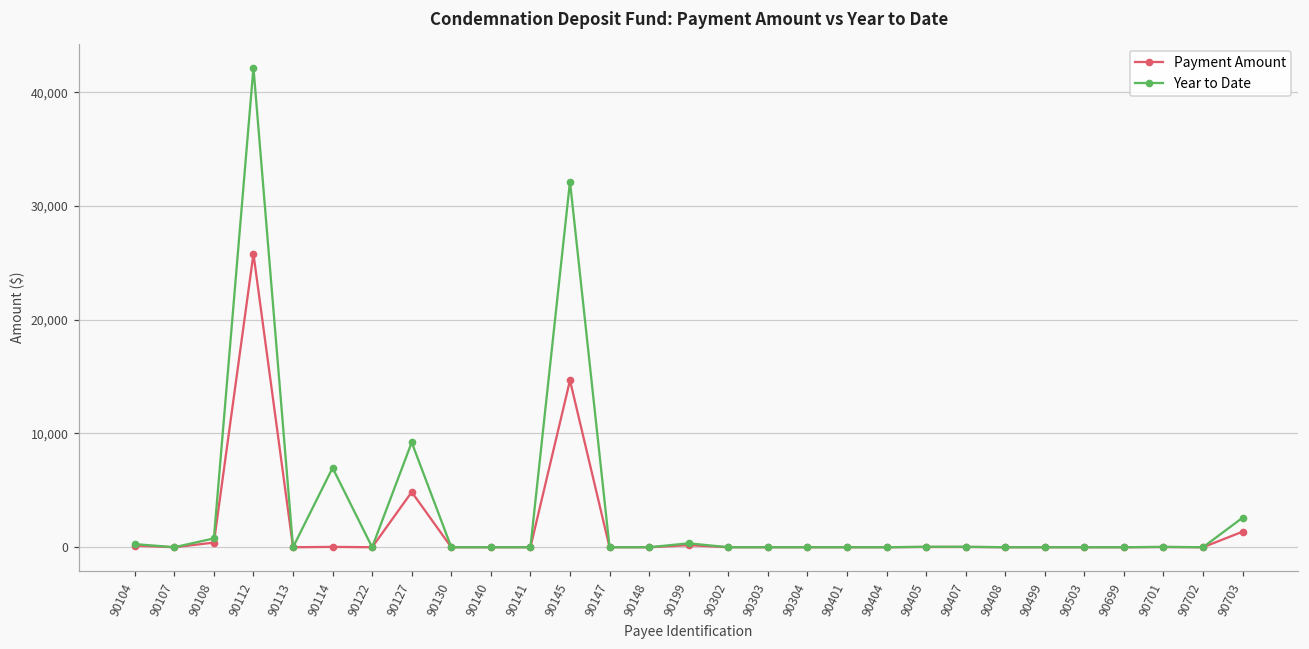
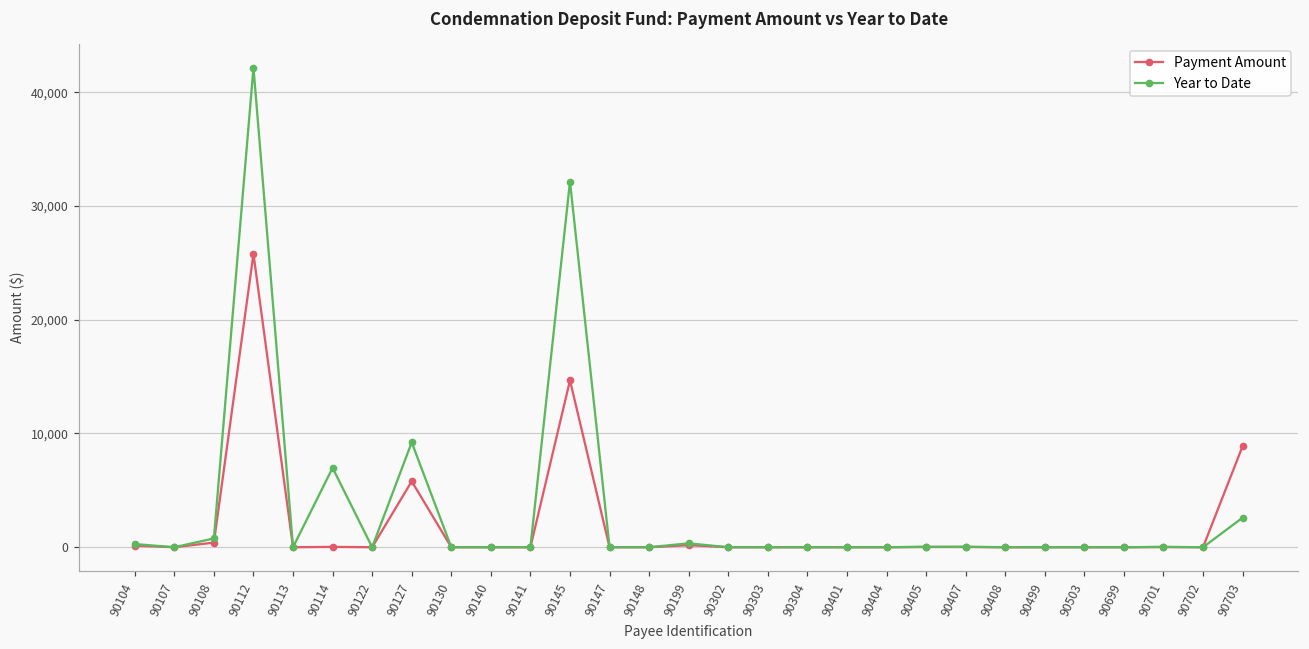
Payment Amount, 90127: 4,900 -> 5,800
Payment Amount, 90703: 1,400 -> 8,900
